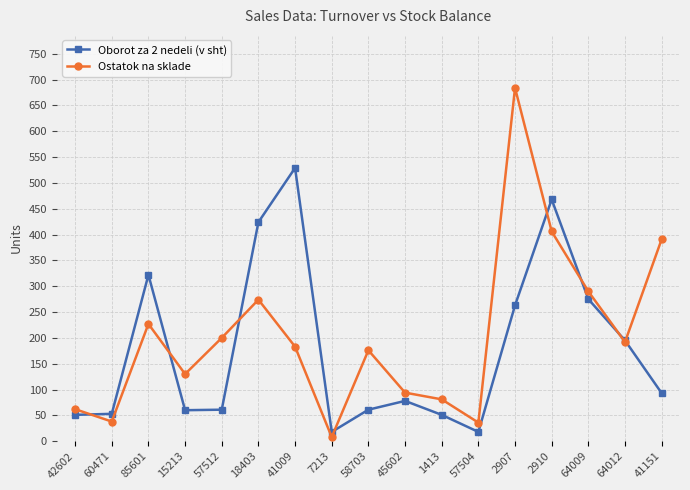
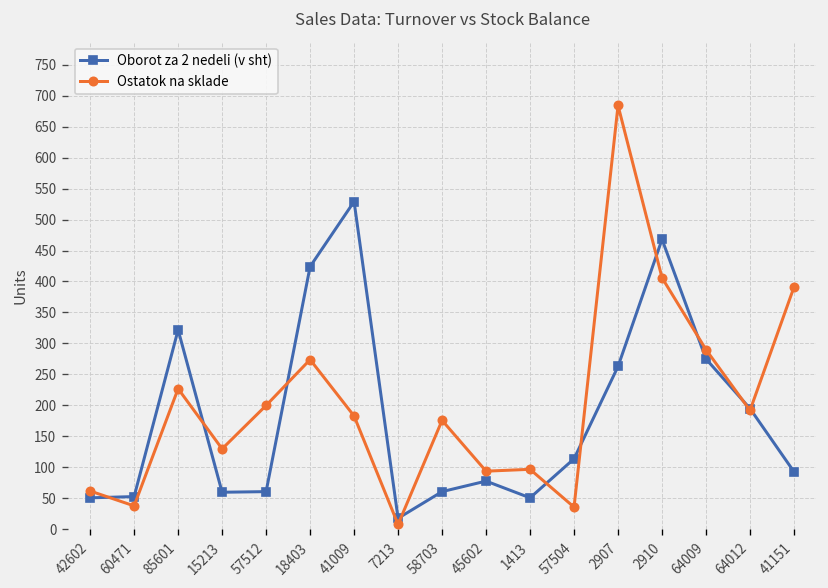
Ostatok na sklade, 1413: 80 -> 100
Oborot za 2 nedeli (v sht), 57504: 20 -> 110
